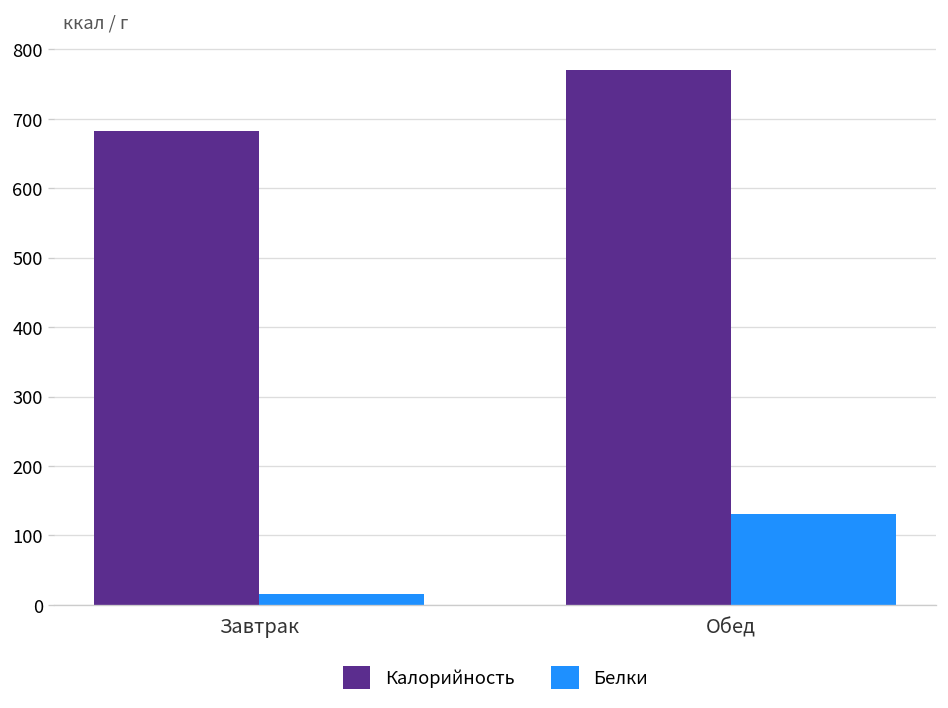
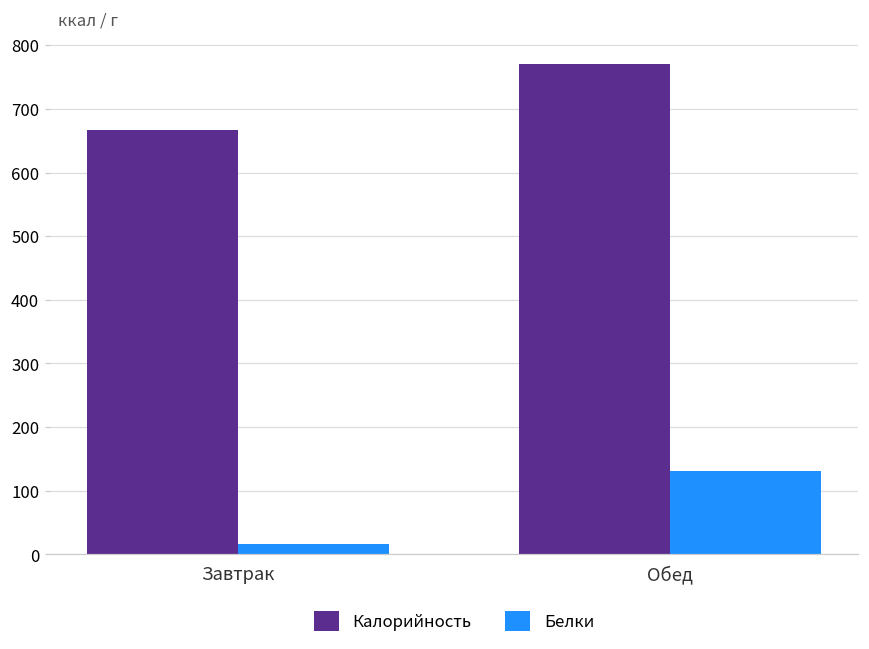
Калорийность, Завтрак: 680 -> 670
